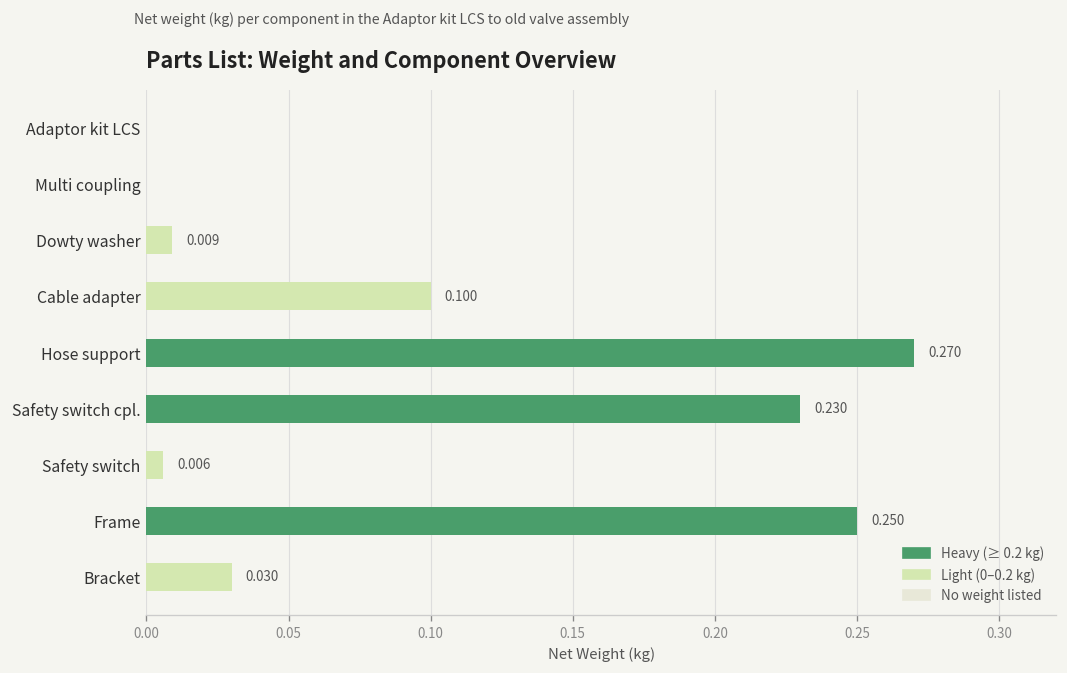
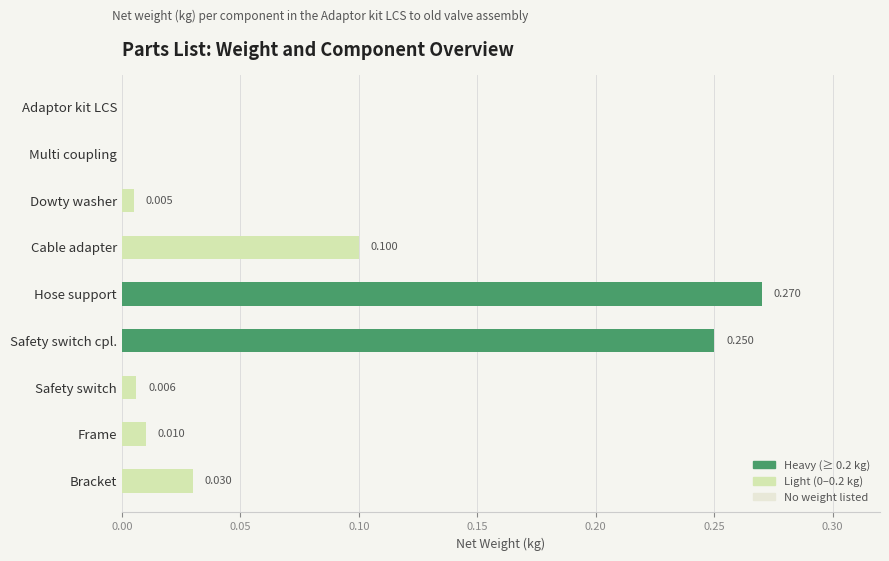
Dowty washer: 0.009 -> 0.005
Safety switch cpl.: 0.230 -> 0.250
Frame: 0.250 -> 0.010
